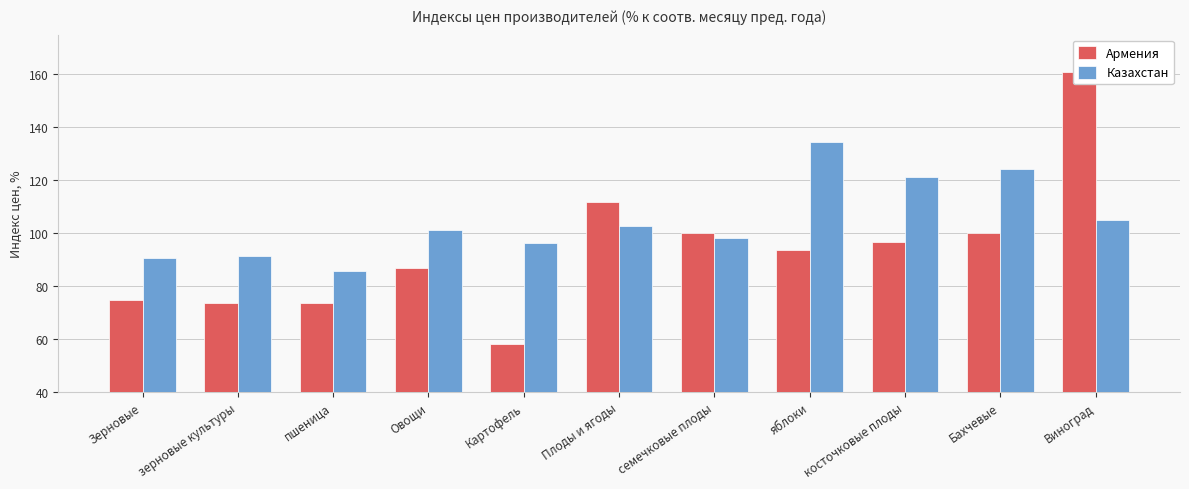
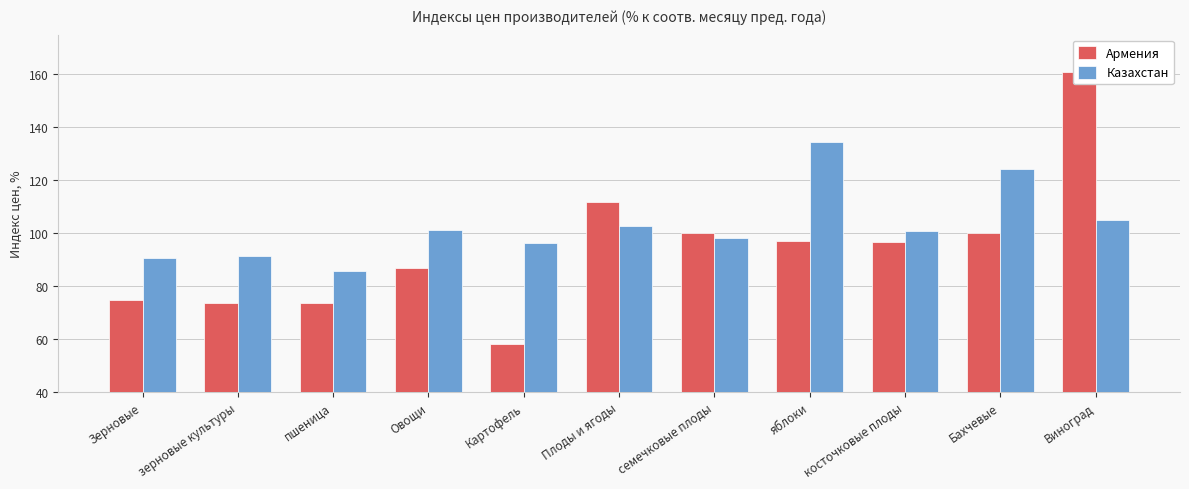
Армения, яблоки: 94 -> 97
Казахстан, косточковые плоды: 121 -> 101
